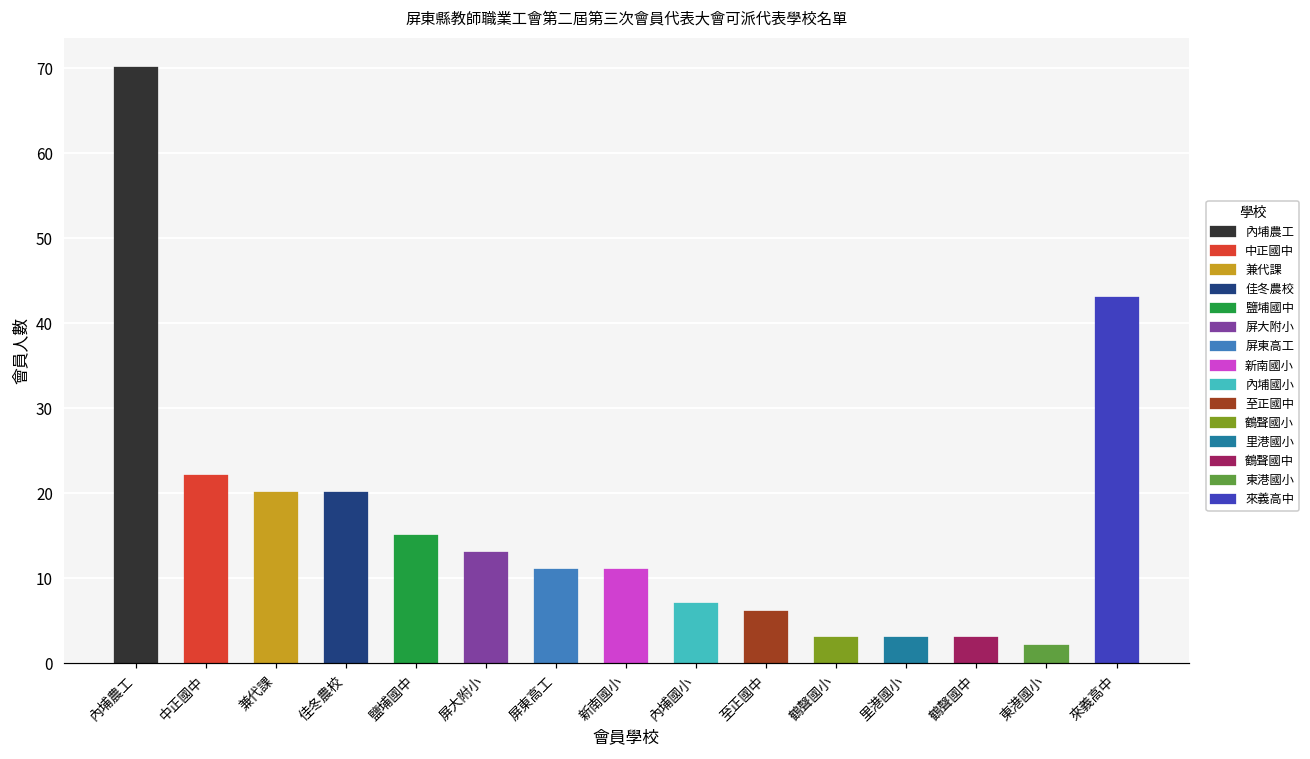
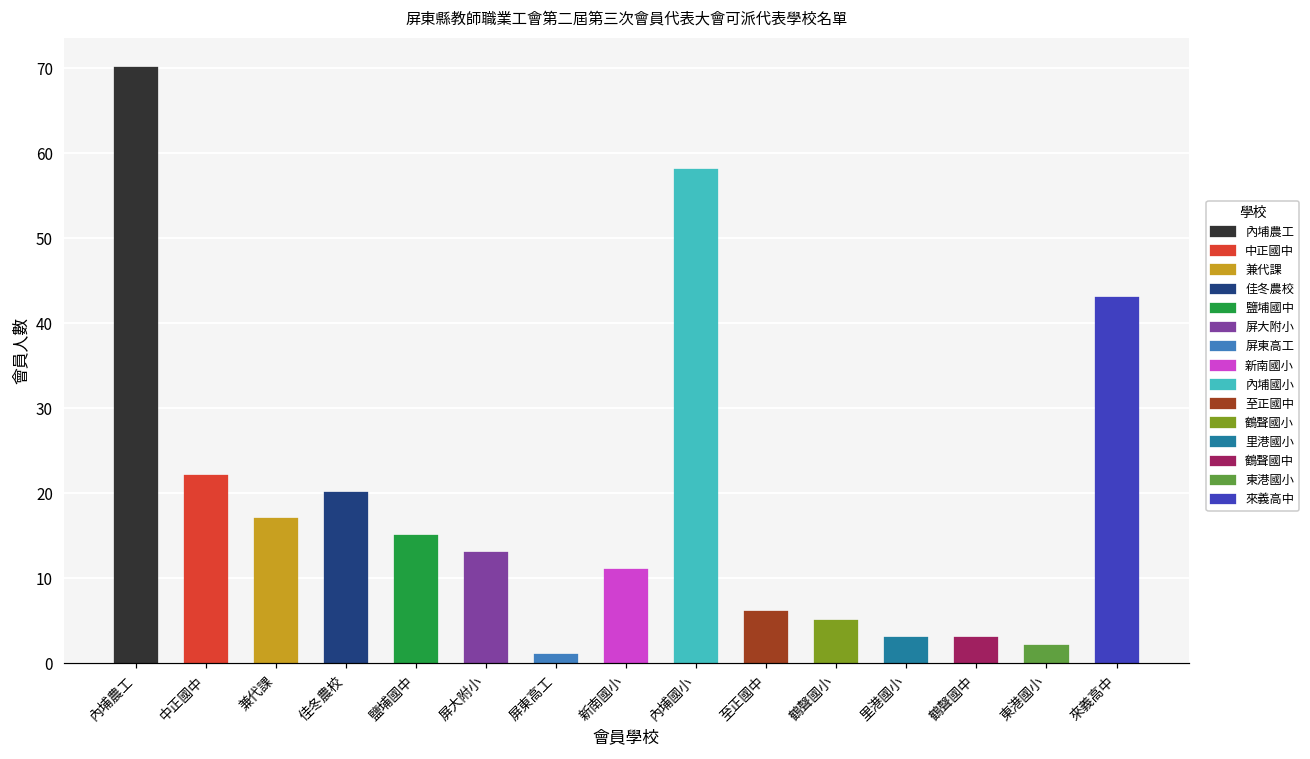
兼代課: 20 -> 17
屏東高工: 11 -> 1
內埔國小: 7 -> 58
鶴聲國小: 3 -> 5
